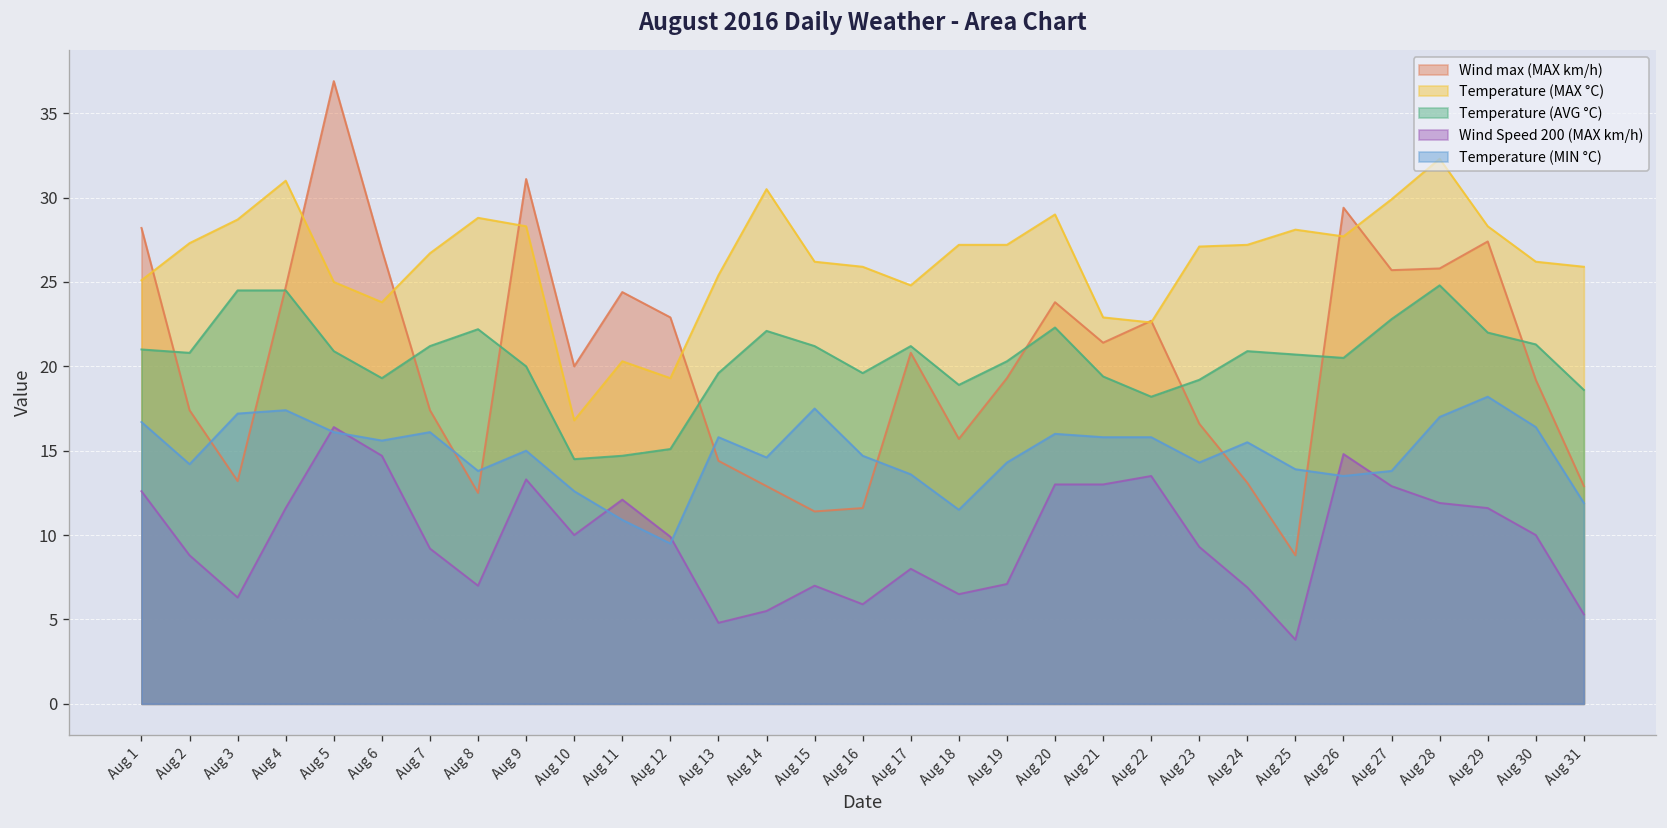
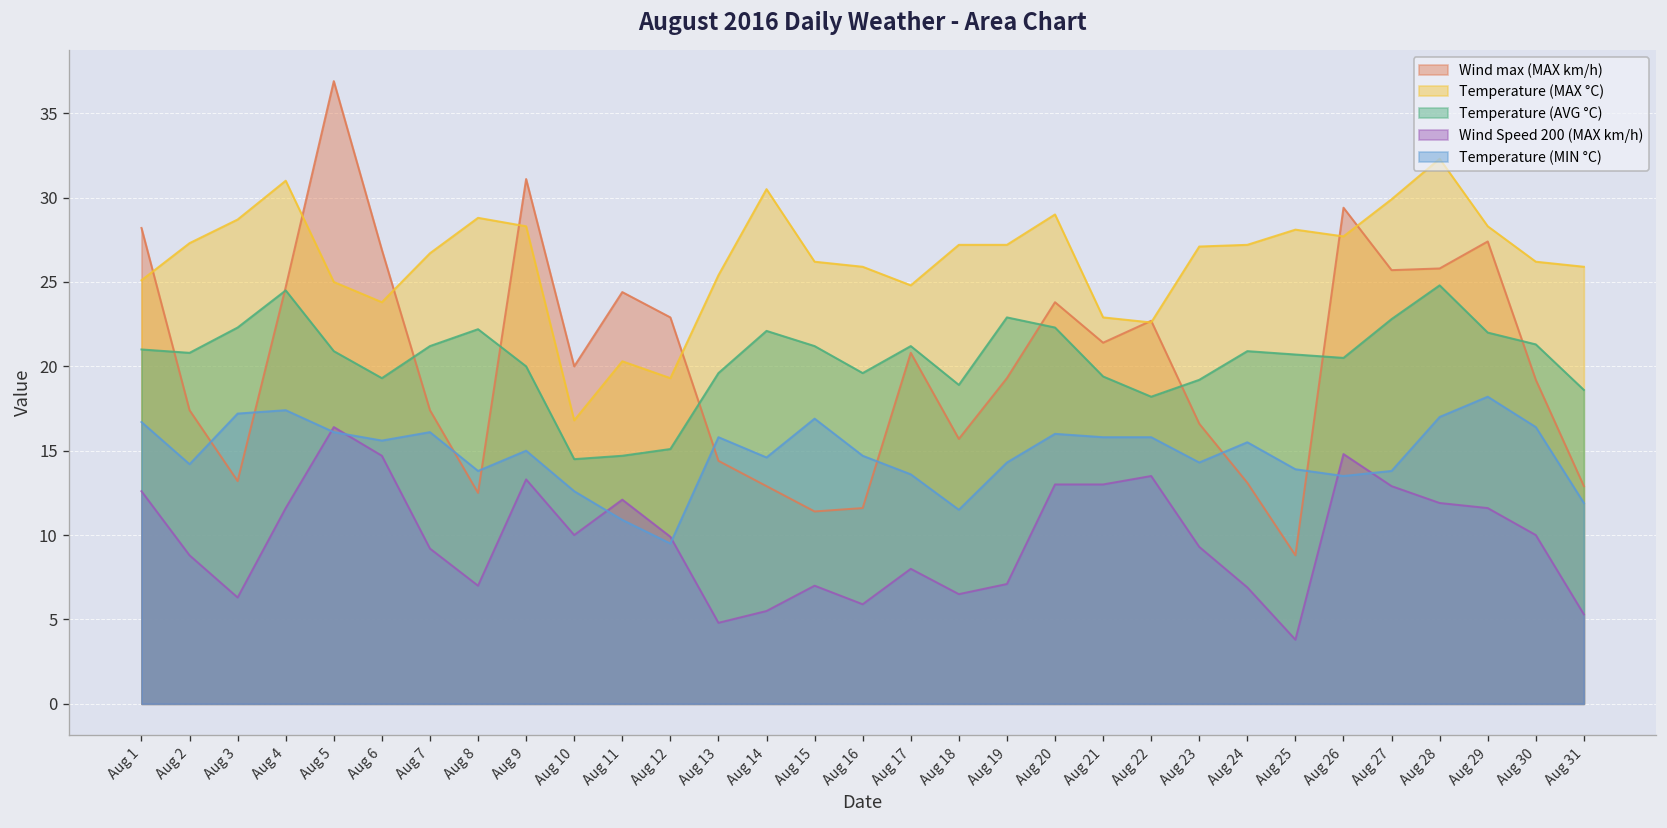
Temperature (AVG °C), Aug 3: 24.5 -> 22.3
Temperature (MIN °C), Aug 15: 17.5 -> 16.9
Temperature (AVG °C), Aug 19: 20.3 -> 22.9
